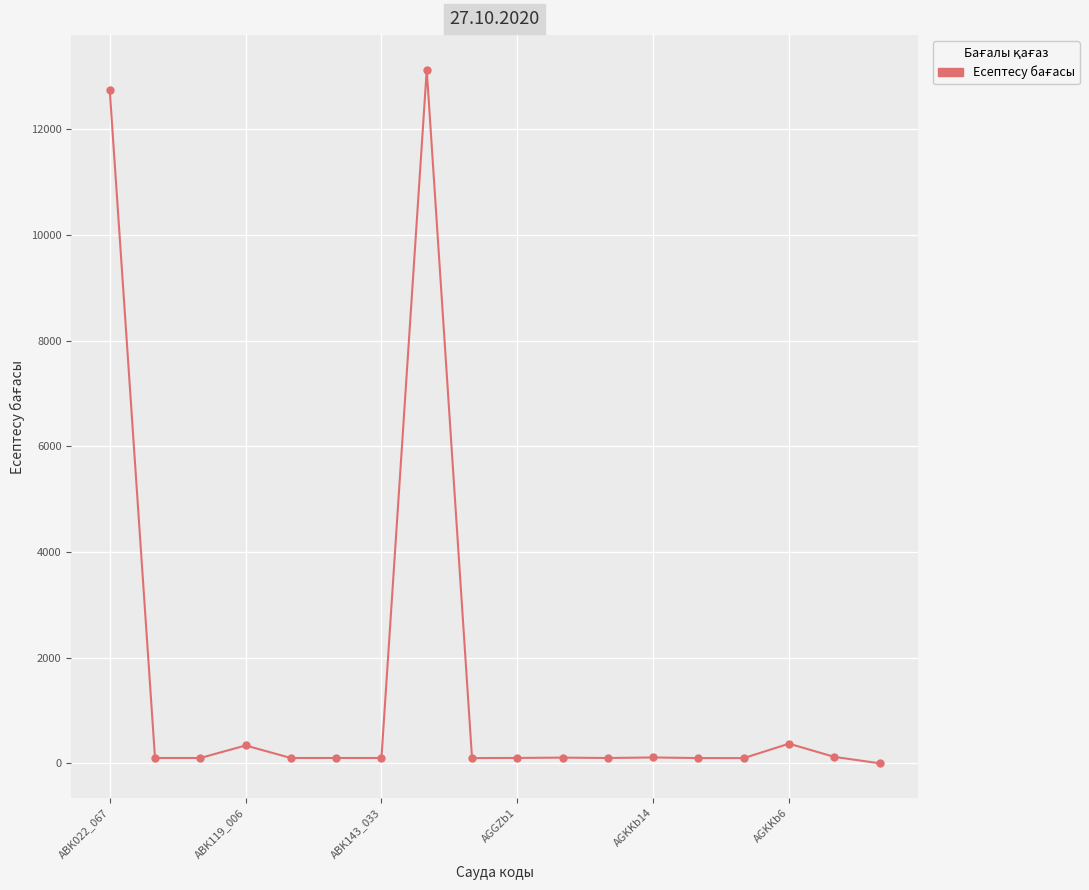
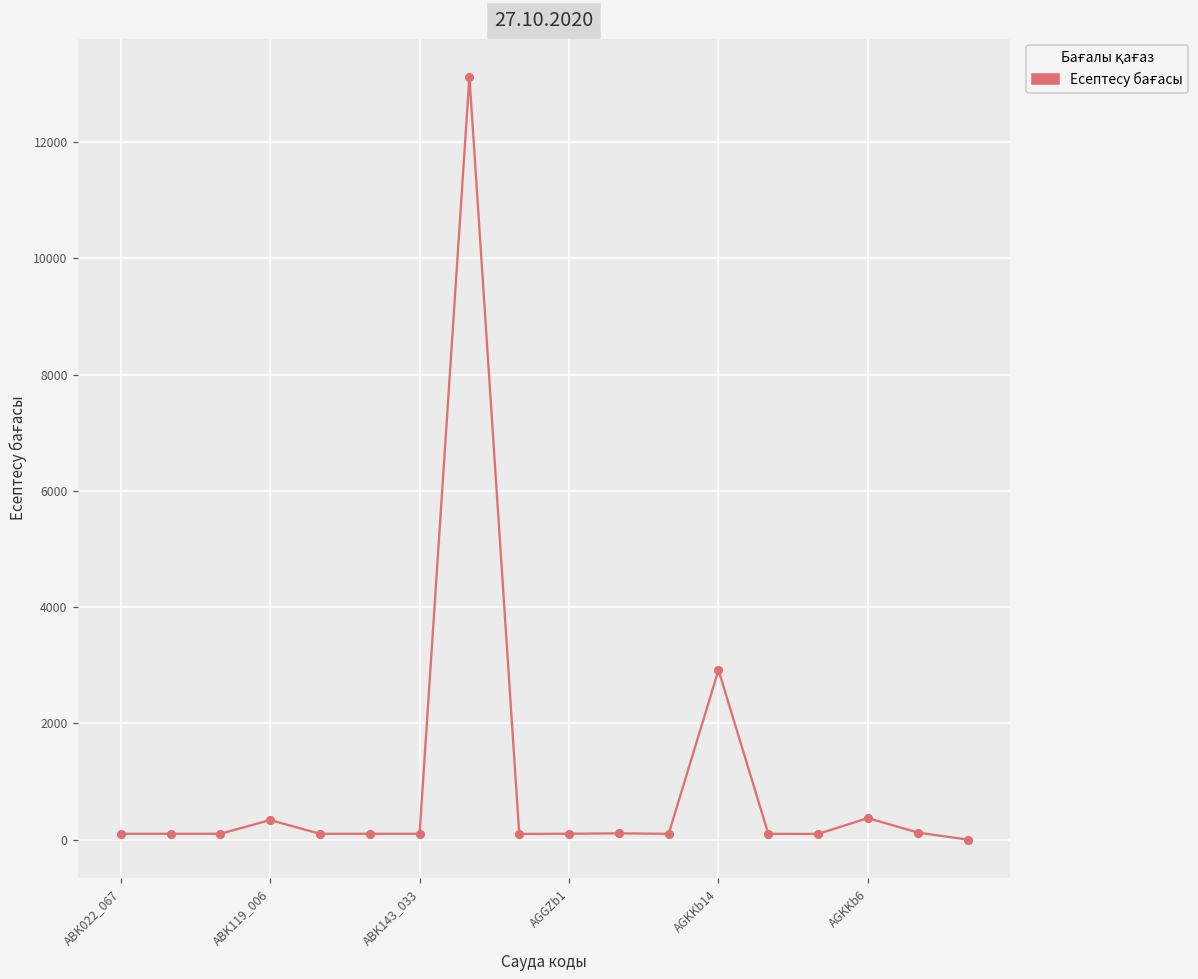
ABK022_067: 12700 -> 100
AGKKb14: 100 -> 2900
